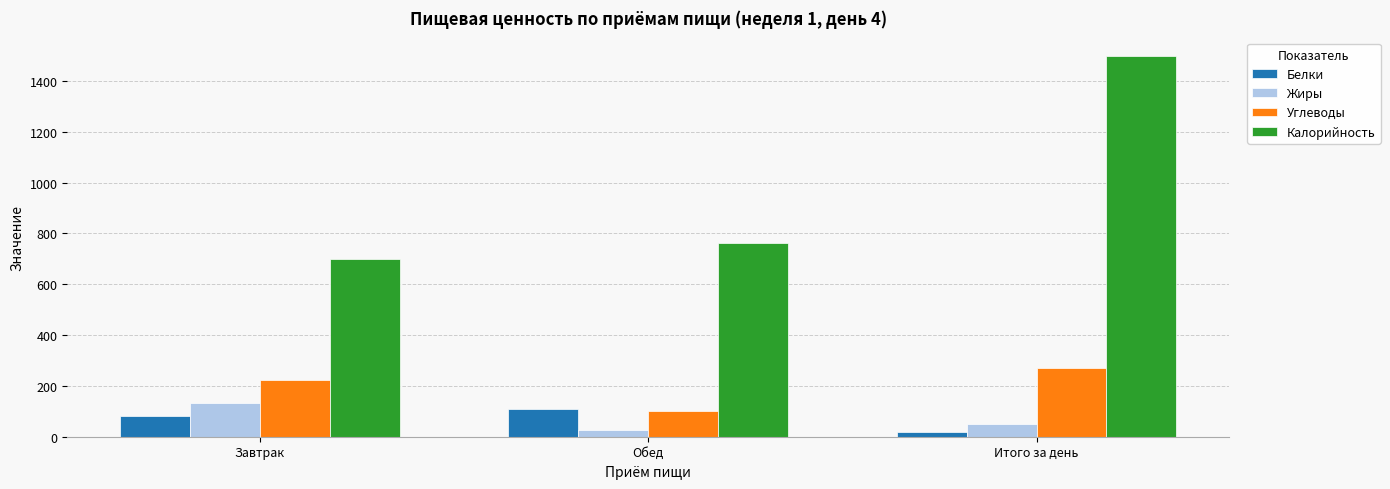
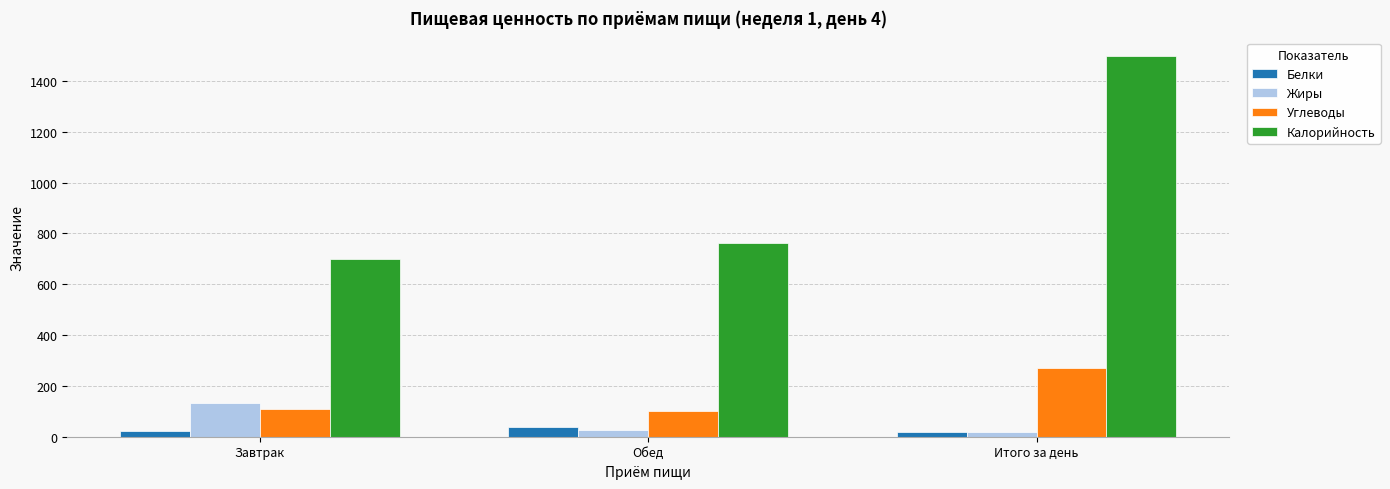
Белки, Завтрак: 80 -> 20
Углеводы, Завтрак: 230 -> 110
Белки, Обед: 110 -> 40
Жиры, Итого за день: 50 -> 20
